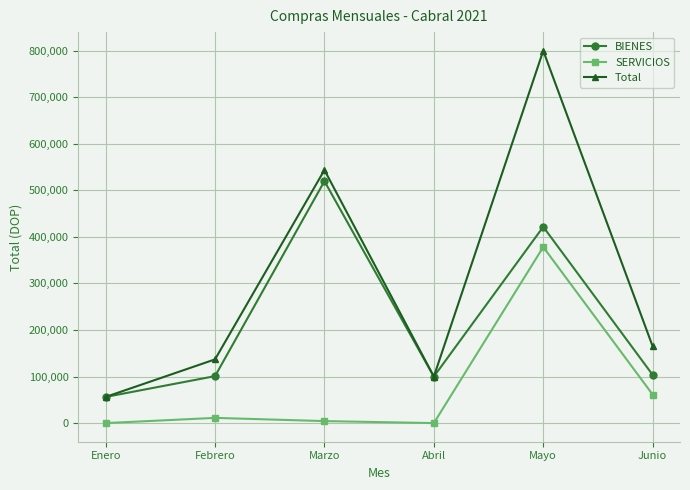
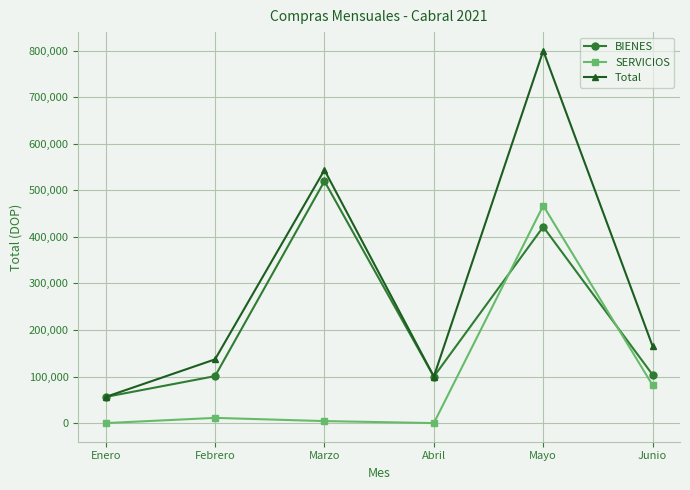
SERVICIOS, Mayo: 380,000 -> 470,000
SERVICIOS, Junio: 60,000 -> 80,000
